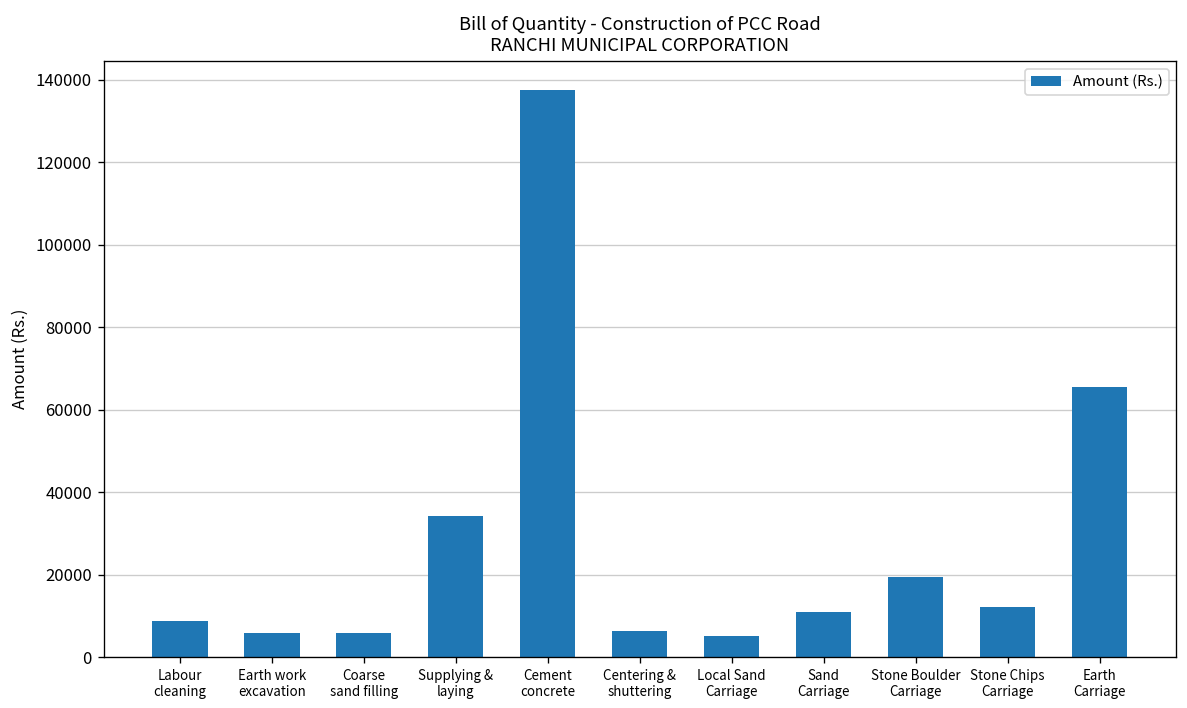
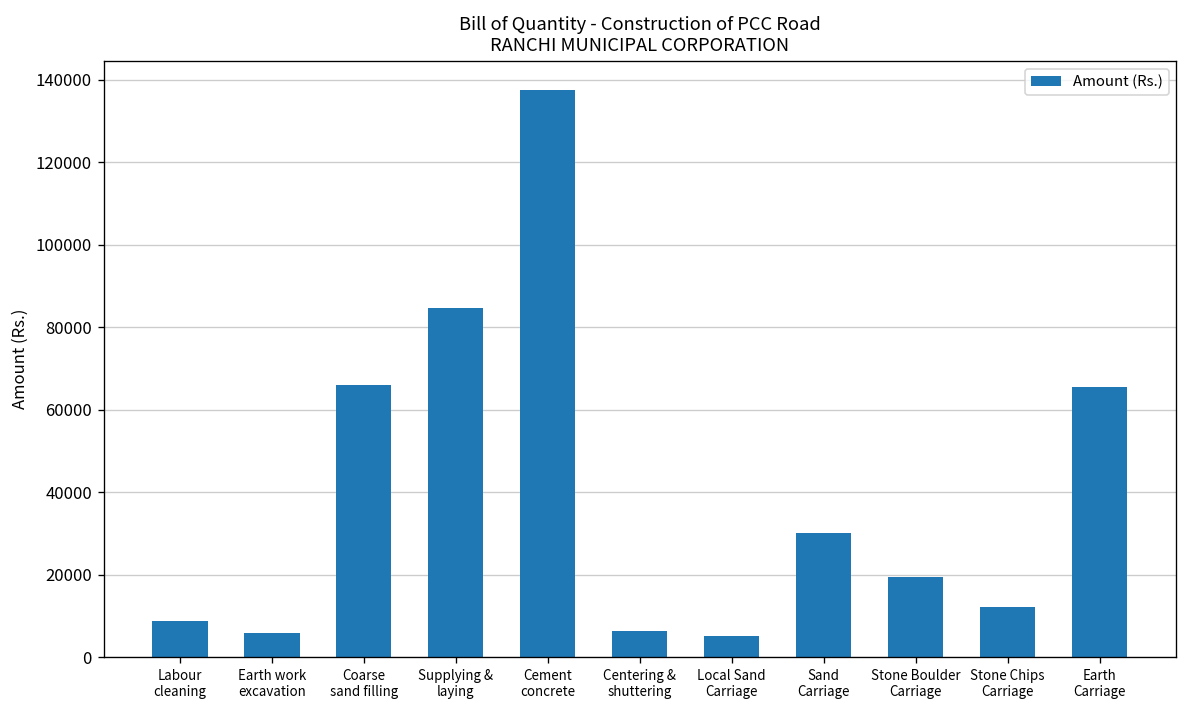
Coarse sand filling: 6000 -> 66000
Supplying & laying: 34000 -> 85000
Sand Carriage: 11000 -> 30000
